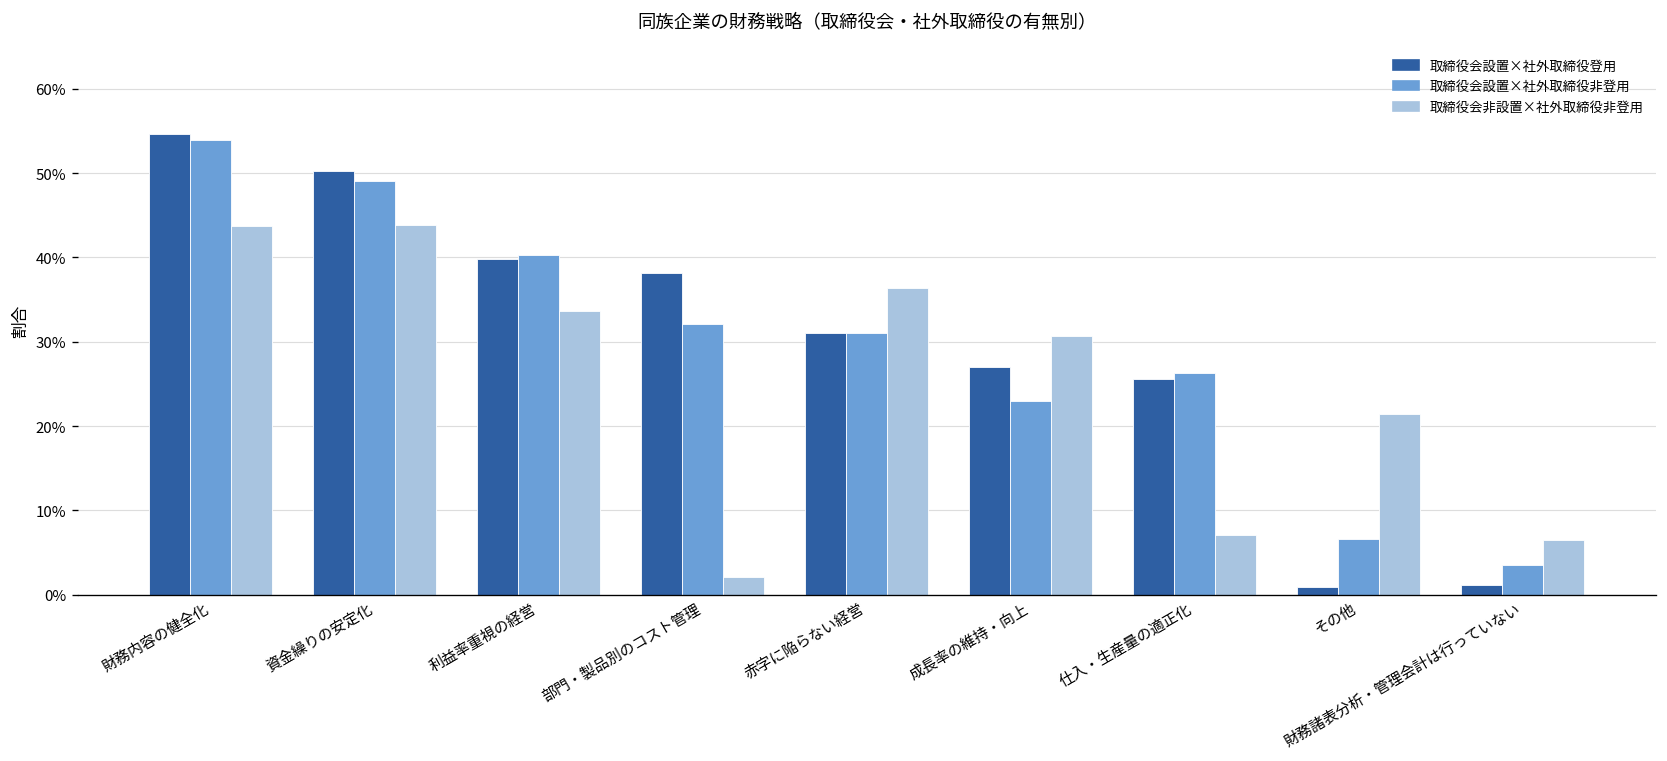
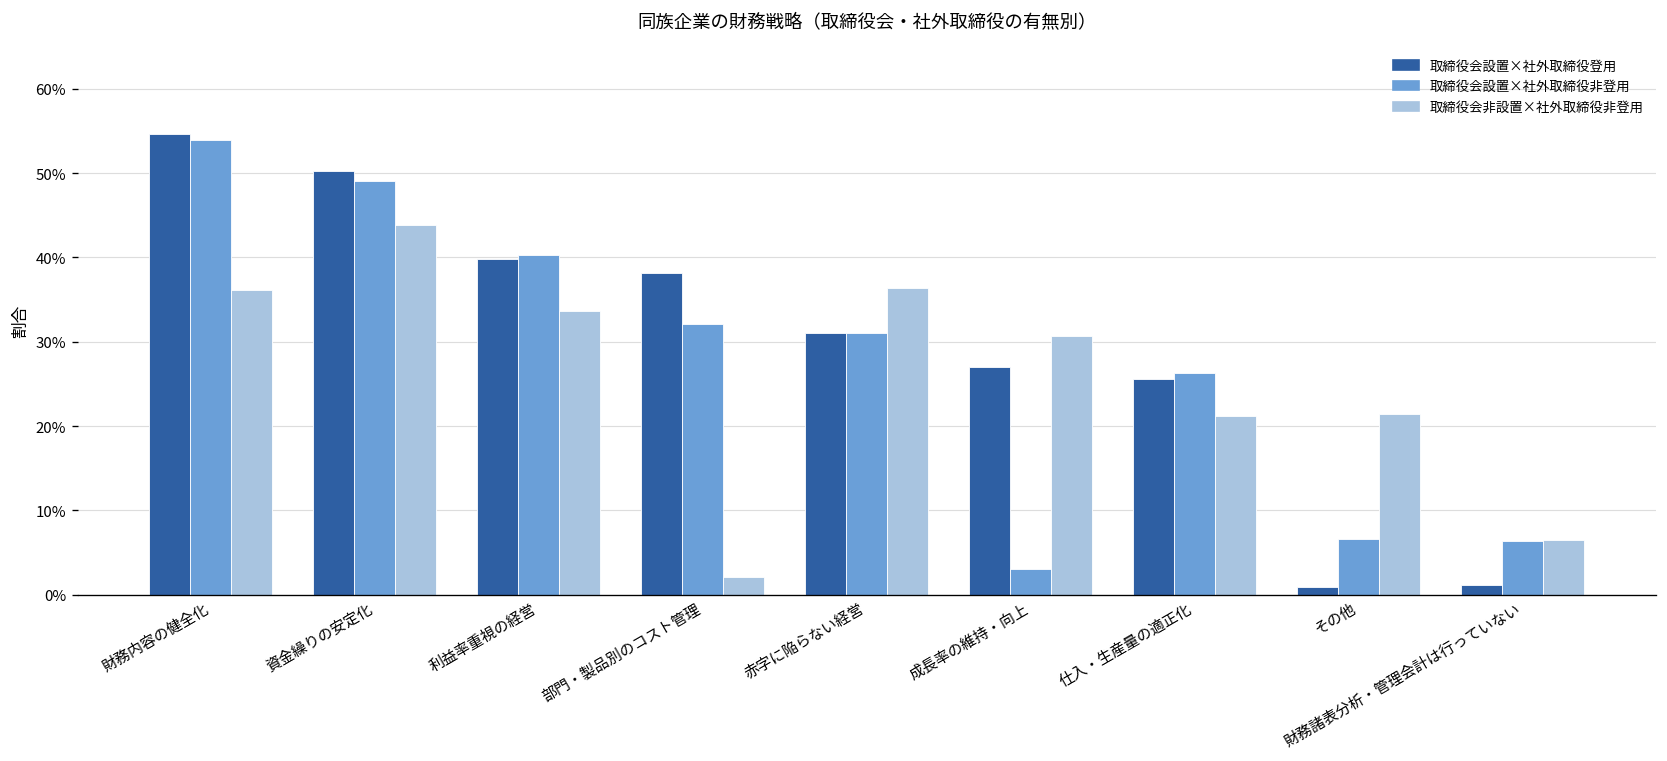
取締役会非設置×社外取締役非登用, 財務内容の健全化: 44% -> 36%
取締役会設置×社外取締役非登用, 成長率の維持・向上: 23% -> 3%
取締役会非設置×社外取締役非登用, 仕入・生産量の適正化: 7% -> 21%
取締役会設置×社外取締役非登用, 財務諸表分析・管理会計は行っていない: 4% -> 6%
